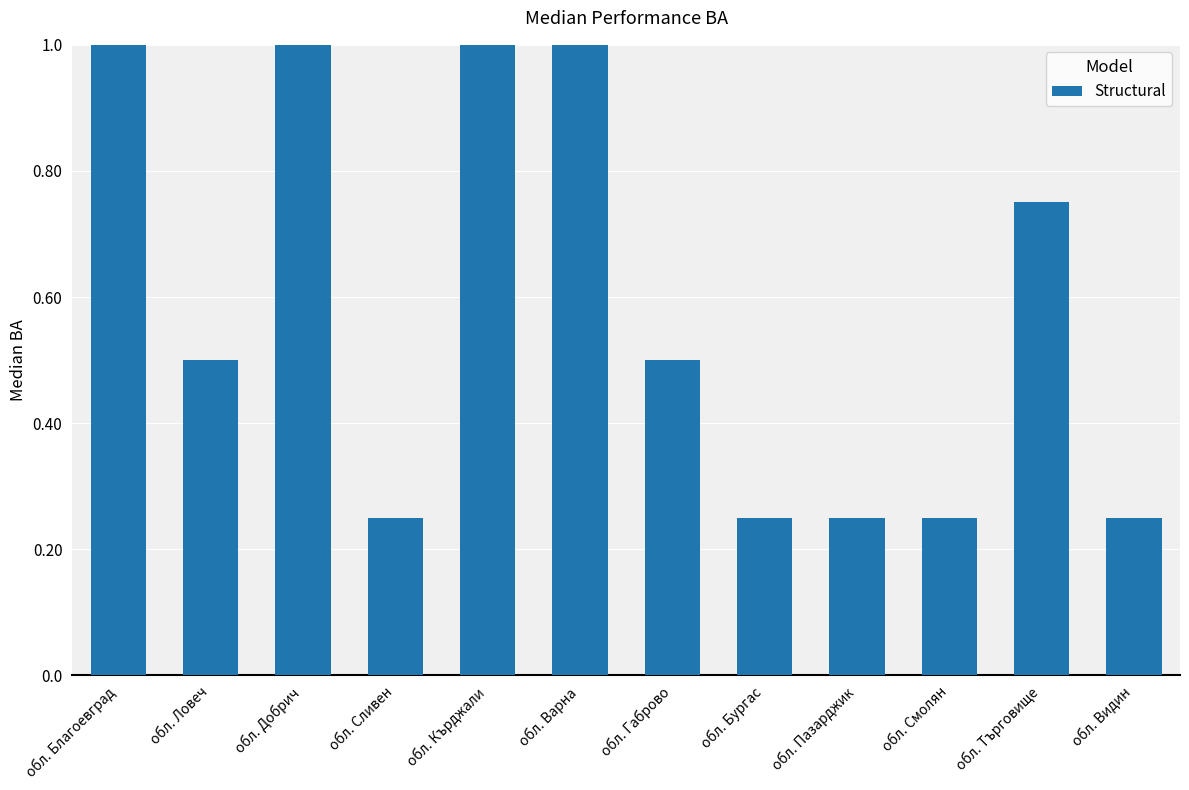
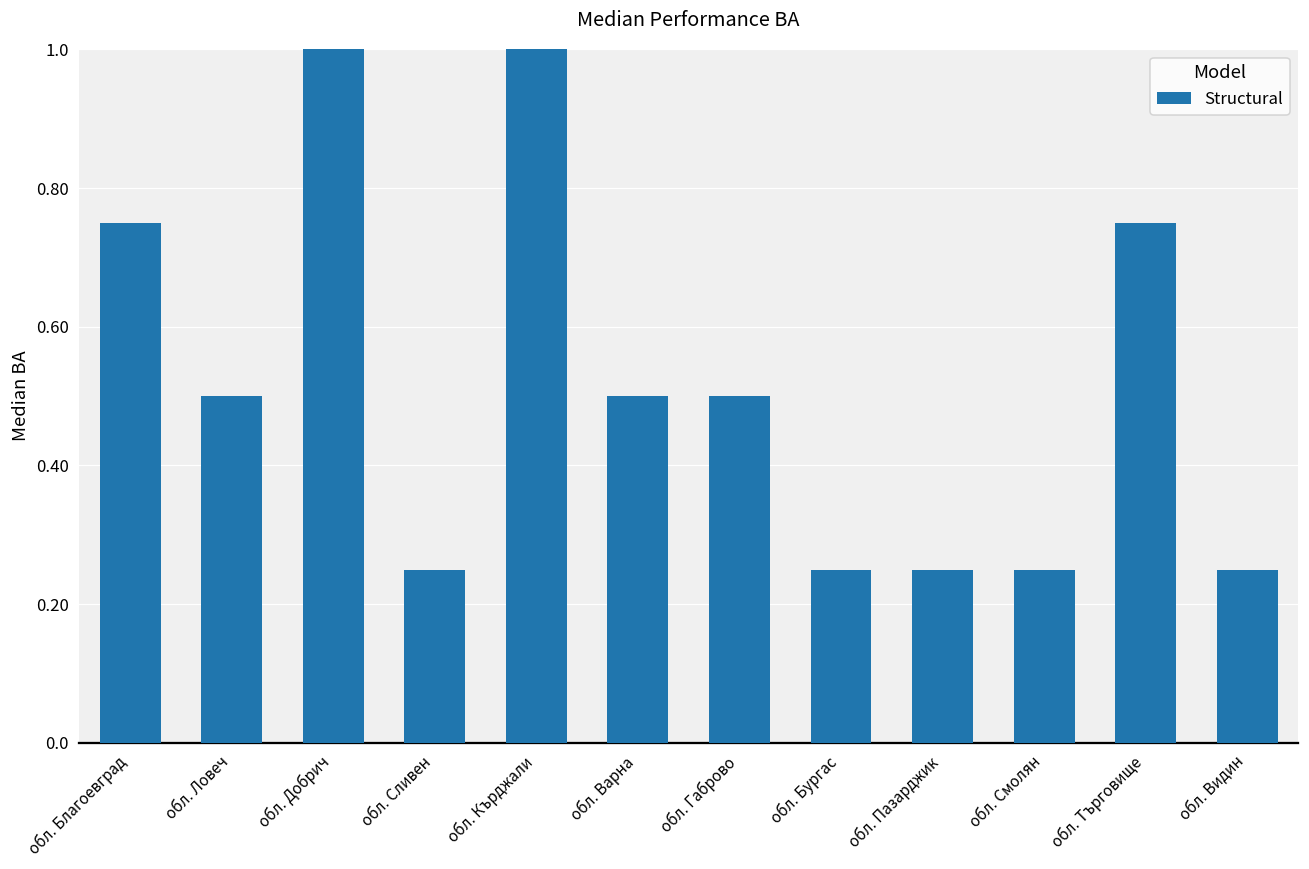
обл. Благоевград: 1.00 -> 0.75
обл. Варна: 1.00 -> 0.50
